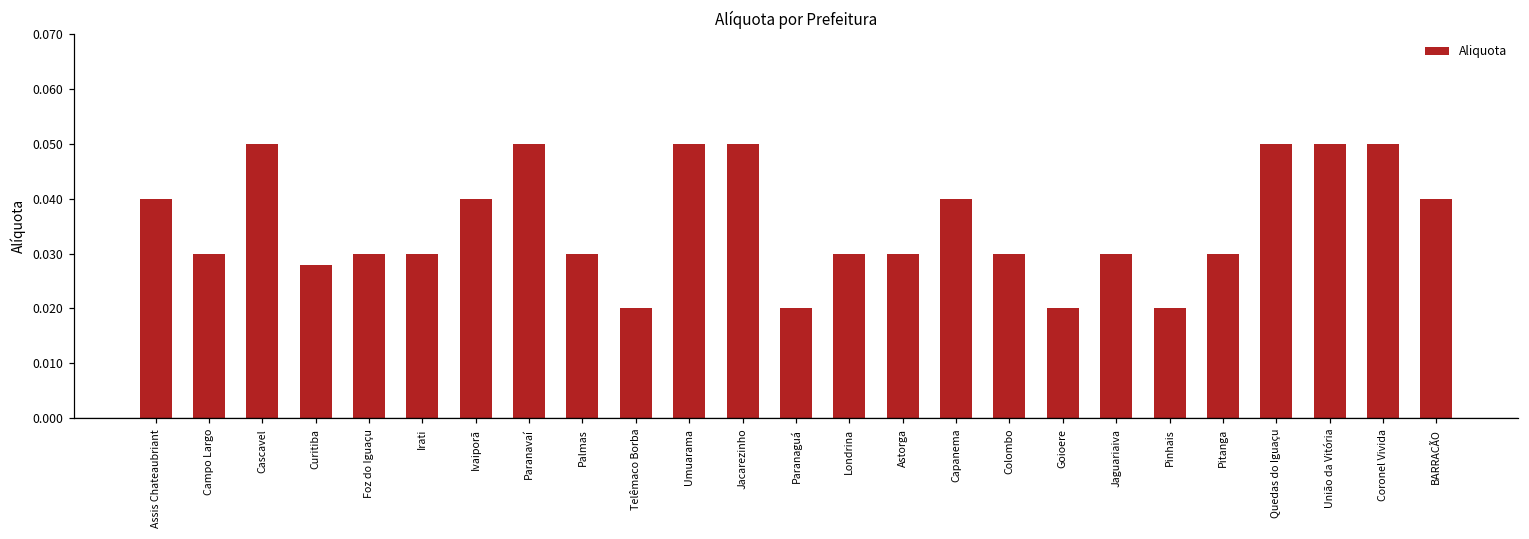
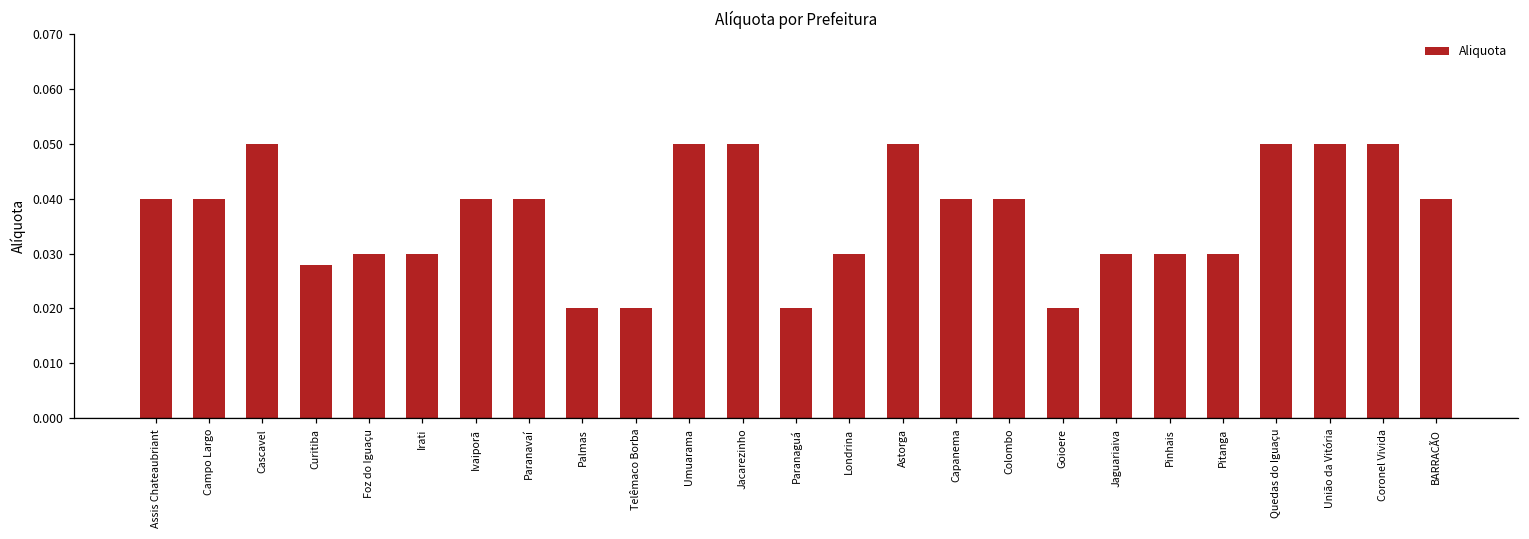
Campo Largo: 0.03 -> 0.04
Paranavaí: 0.05 -> 0.04
Palmas: 0.03 -> 0.02
Astorga: 0.03 -> 0.05
Colombo: 0.03 -> 0.04
Pinhais: 0.02 -> 0.03
